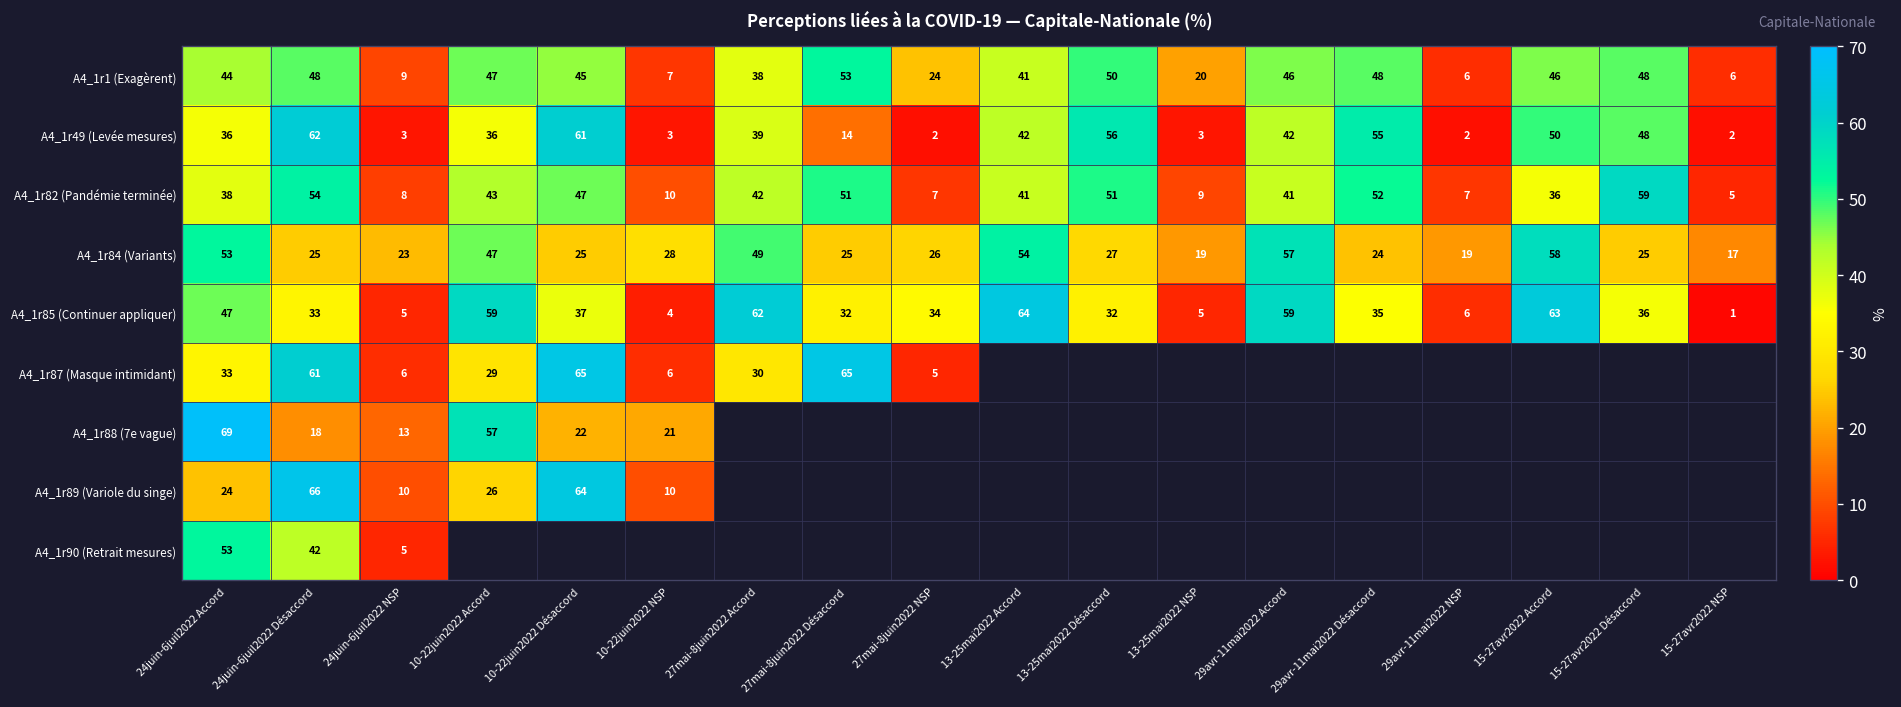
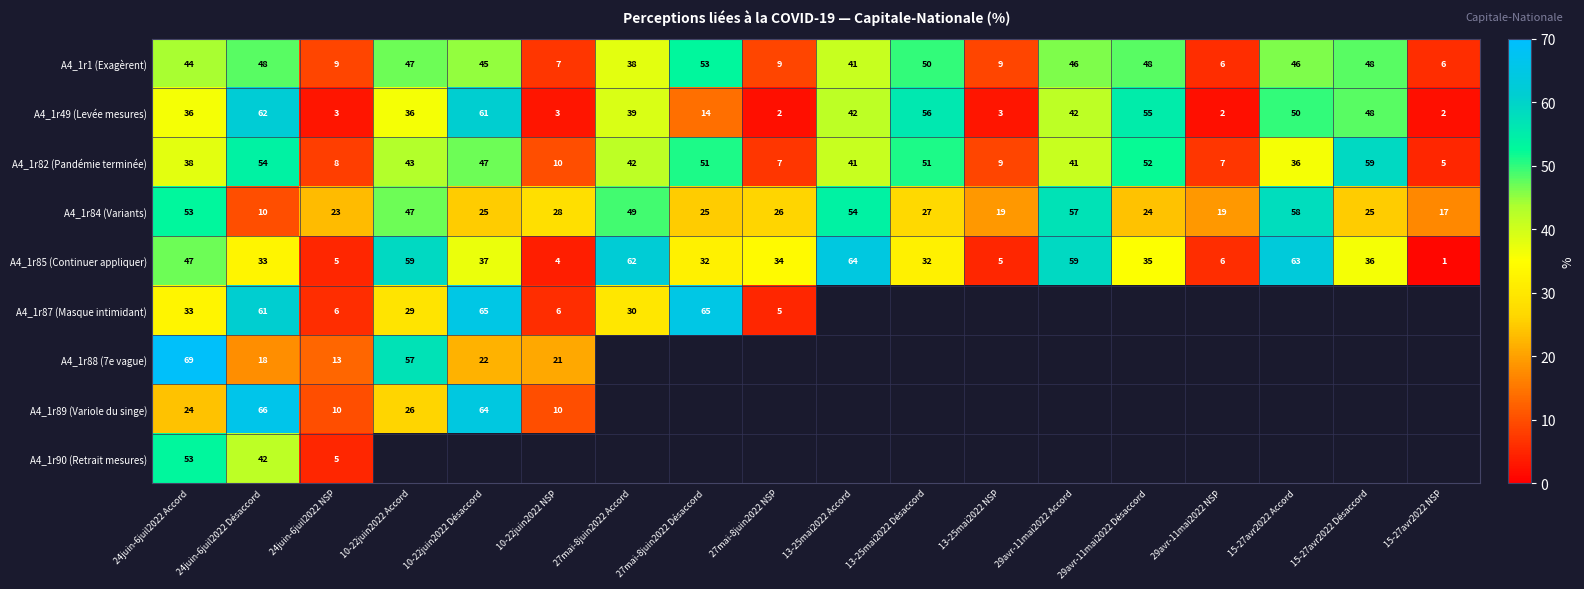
A4_1r1 (Exagèrent), 27mai-8juin2022 NSP: 24 -> 9
A4_1r1 (Exagèrent), 13-25mai2022 NSP: 20 -> 9
A4_1r84 (Variants), 24juin-6juil2022 Désaccord: 25 -> 10
